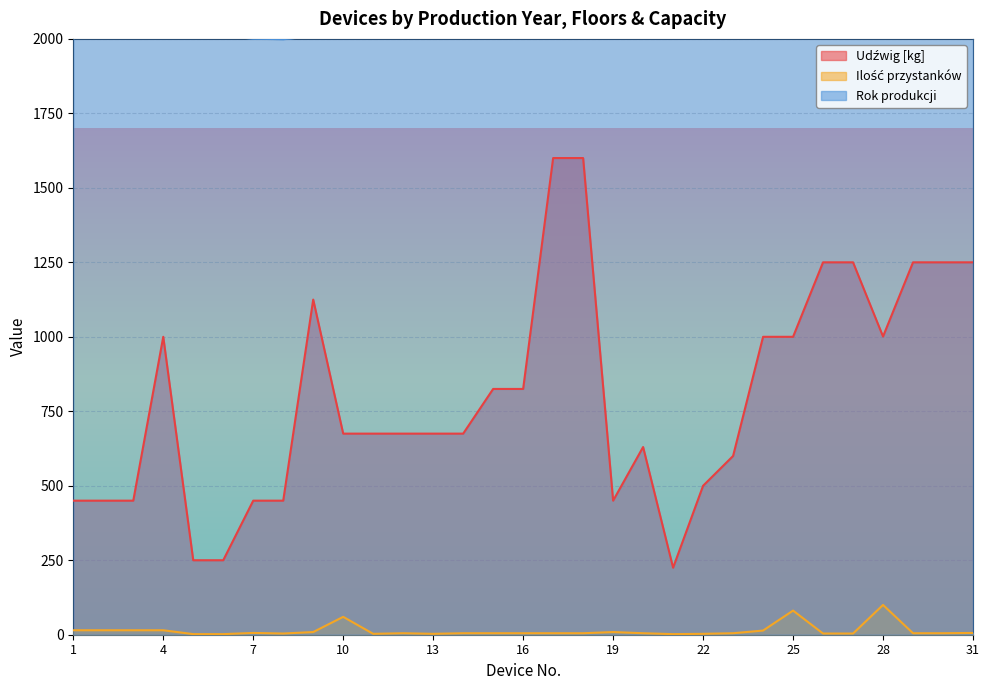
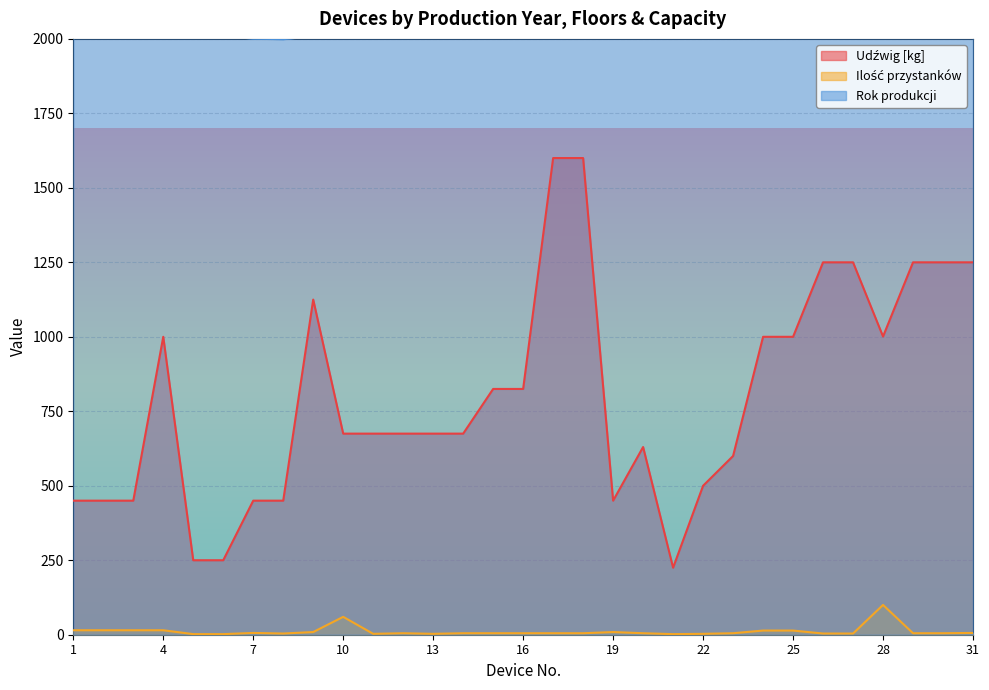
Ilość przystanków, 25: 80 -> 10
